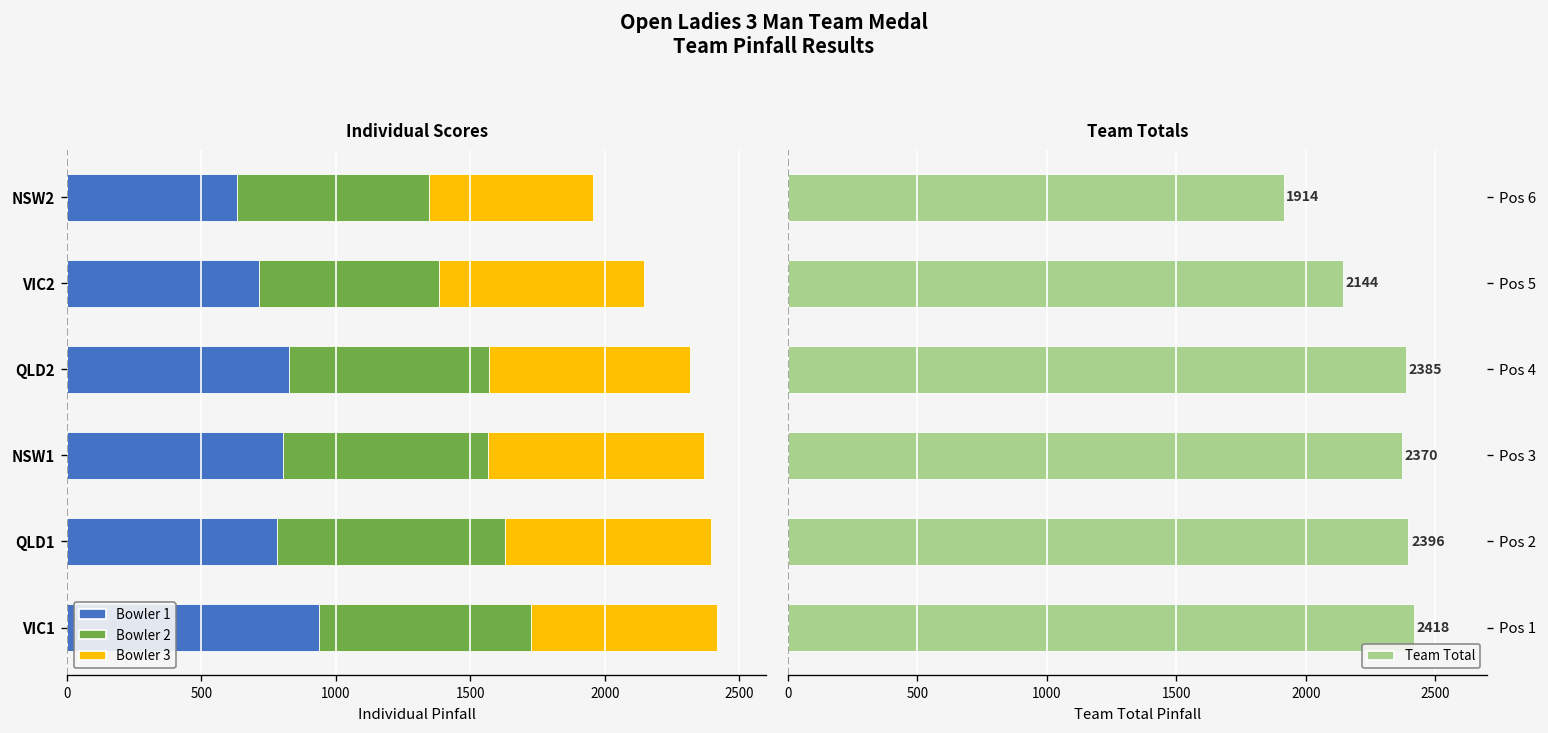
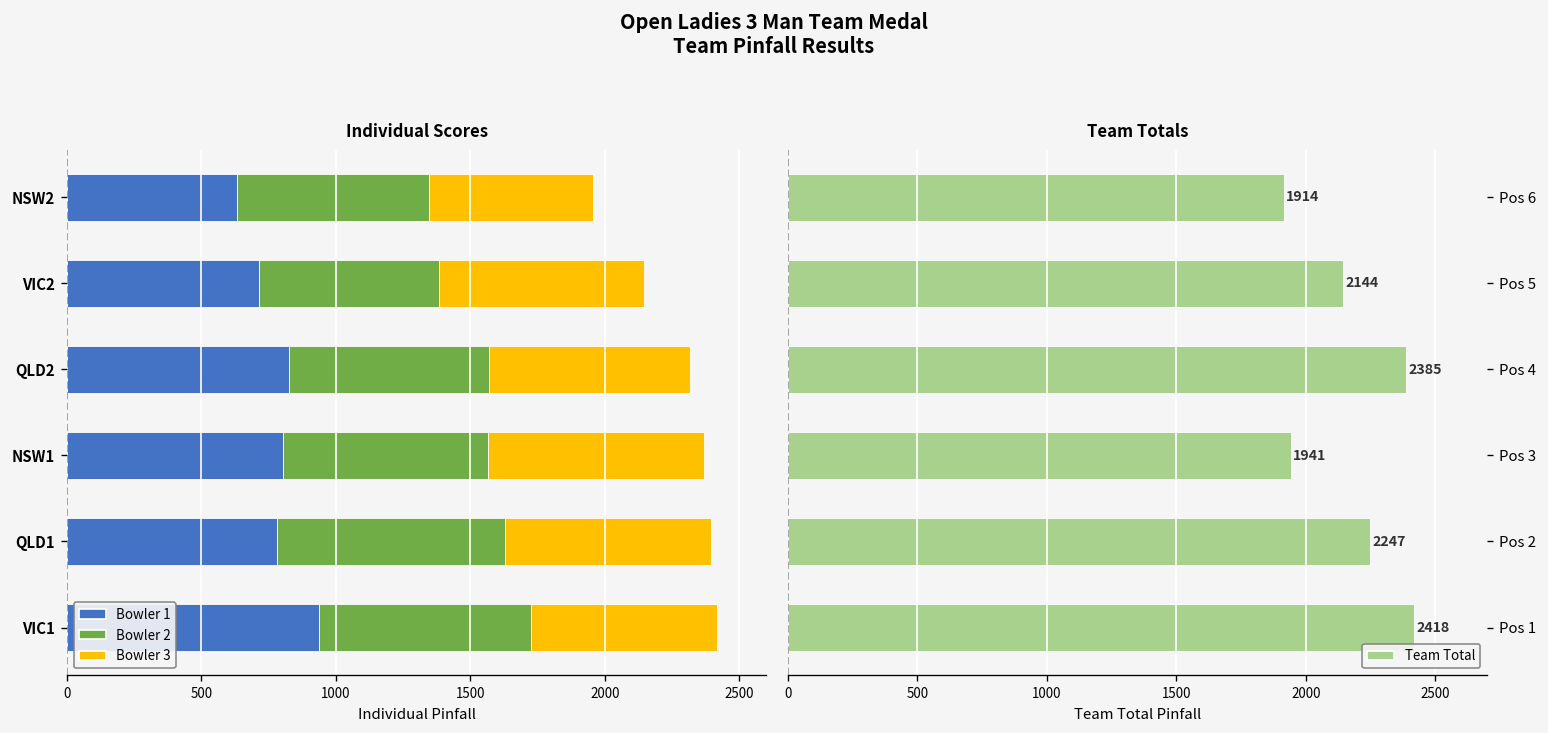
Team Totals, Pos 3: 2370 -> 1941
Team Totals, Pos 2: 2396 -> 2247
